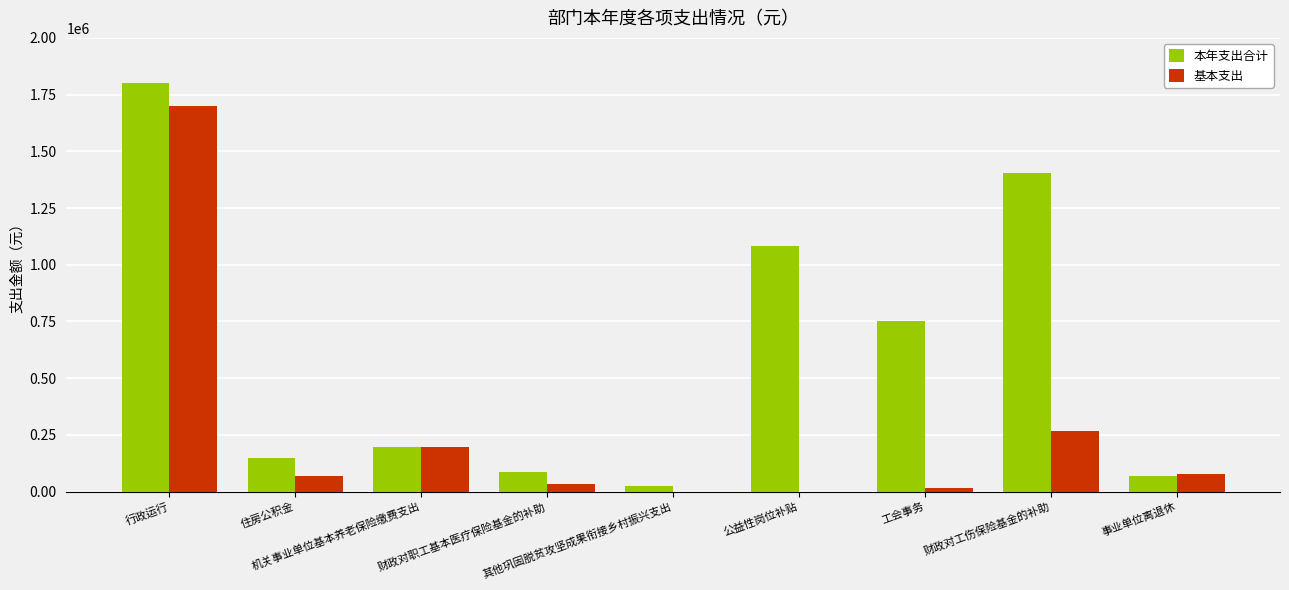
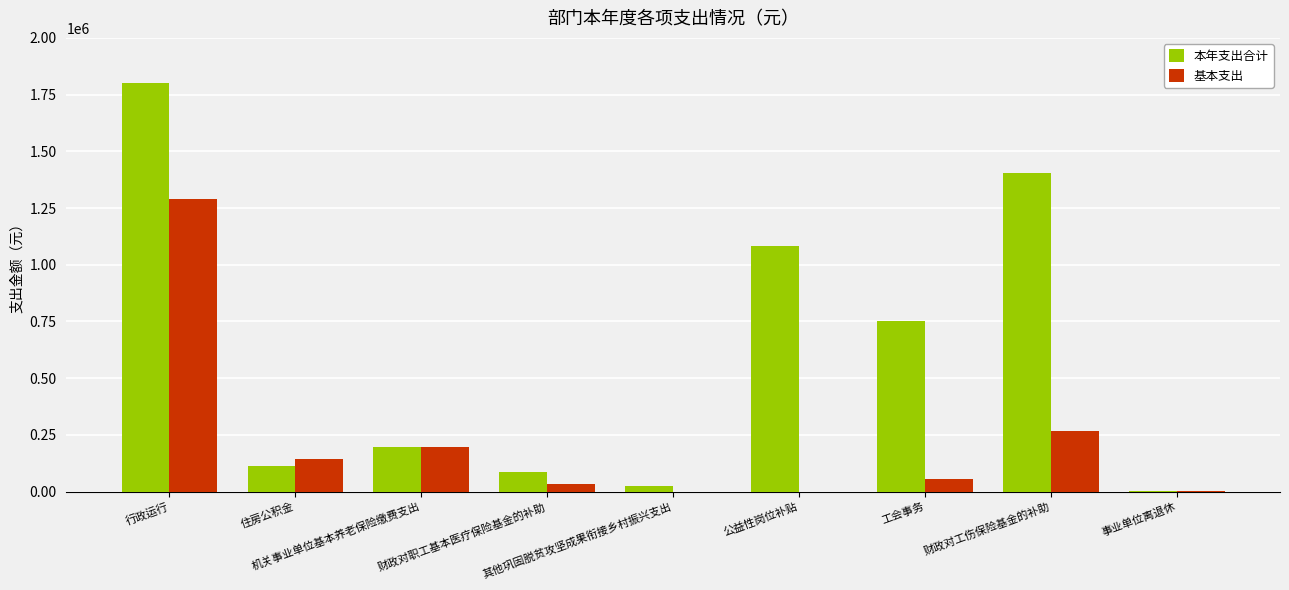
基本支出, 行政运行: 1700000 -> 1290000
本年支出合计, 住房公积金: 150000 -> 110000
基本支出, 住房公积金: 70000 -> 140000
基本支出, 工会事务: 20000 -> 60000
本年支出合计, 事业单位离退休: 70000 -> 0
基本支出, 事业单位离退休: 80000 -> 0
